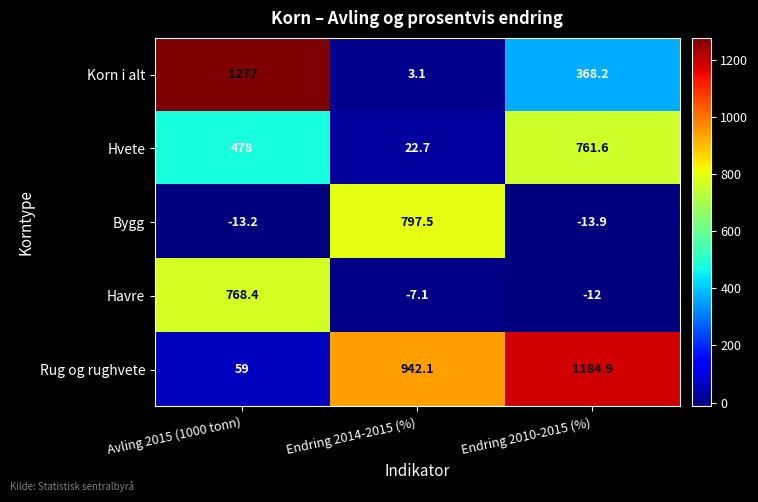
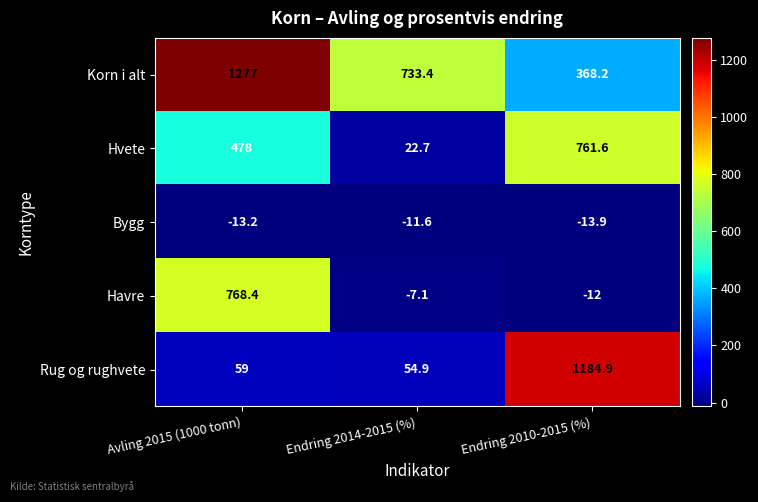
Korn i alt, Endring 2014-2015 (%): 3.1 -> 733.4
Bygg, Endring 2014-2015 (%): 797.5 -> -11.6
Rug og rughvete, Endring 2014-2015 (%): 942.1 -> 54.9
